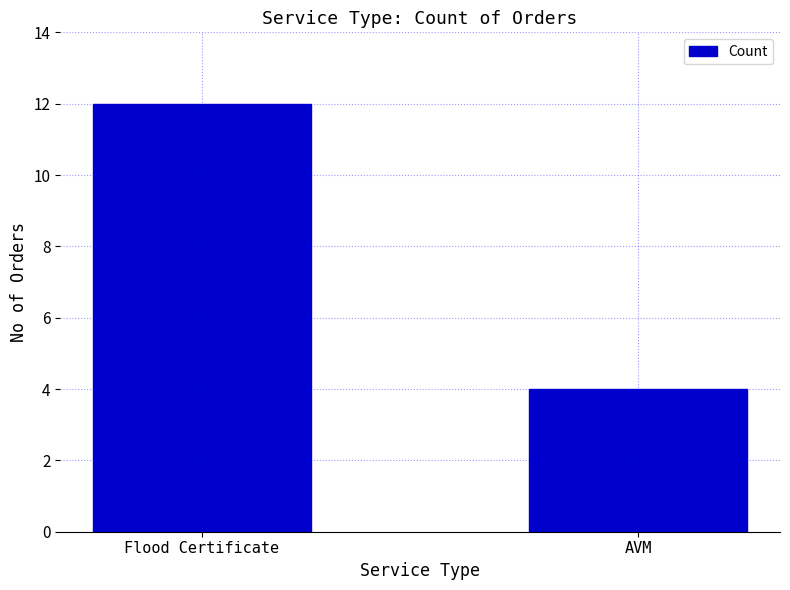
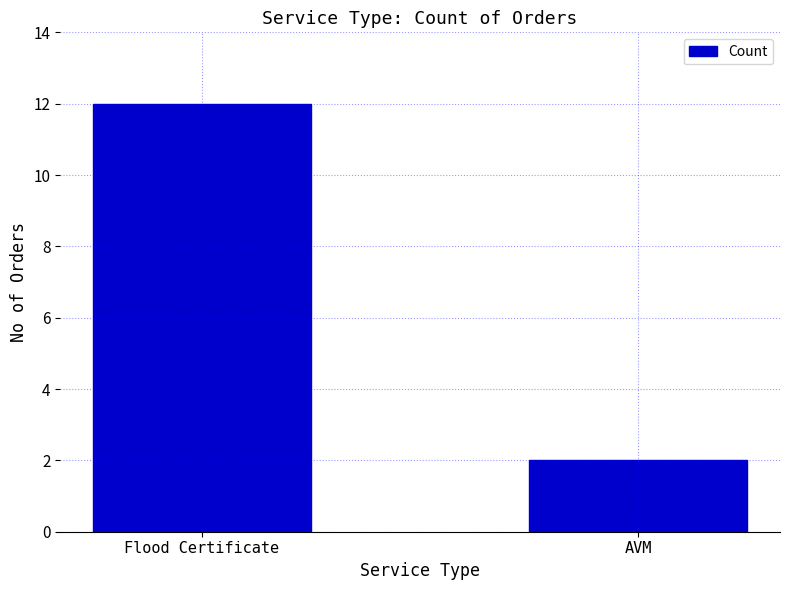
AVM: 4 -> 2
